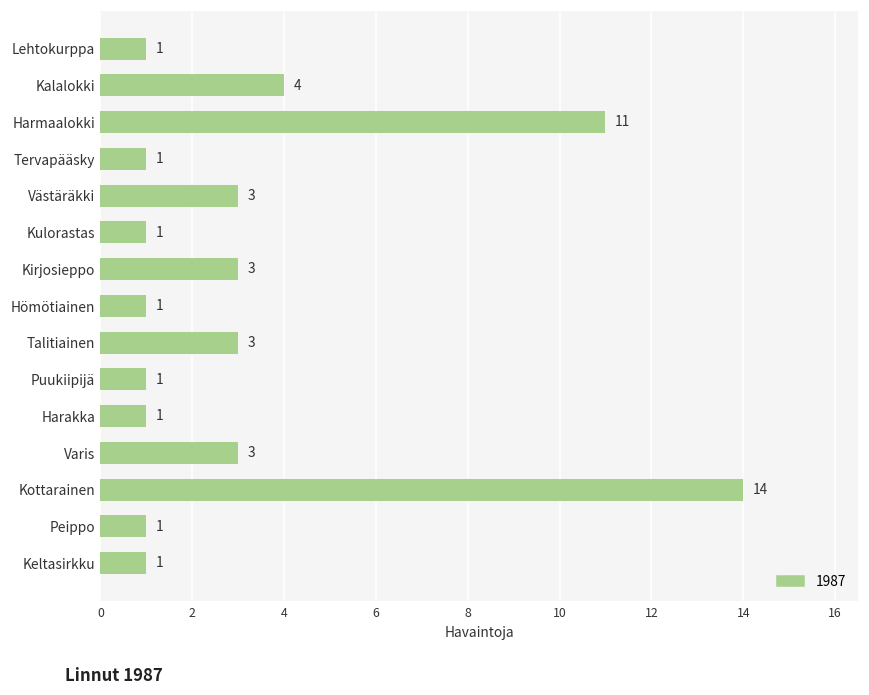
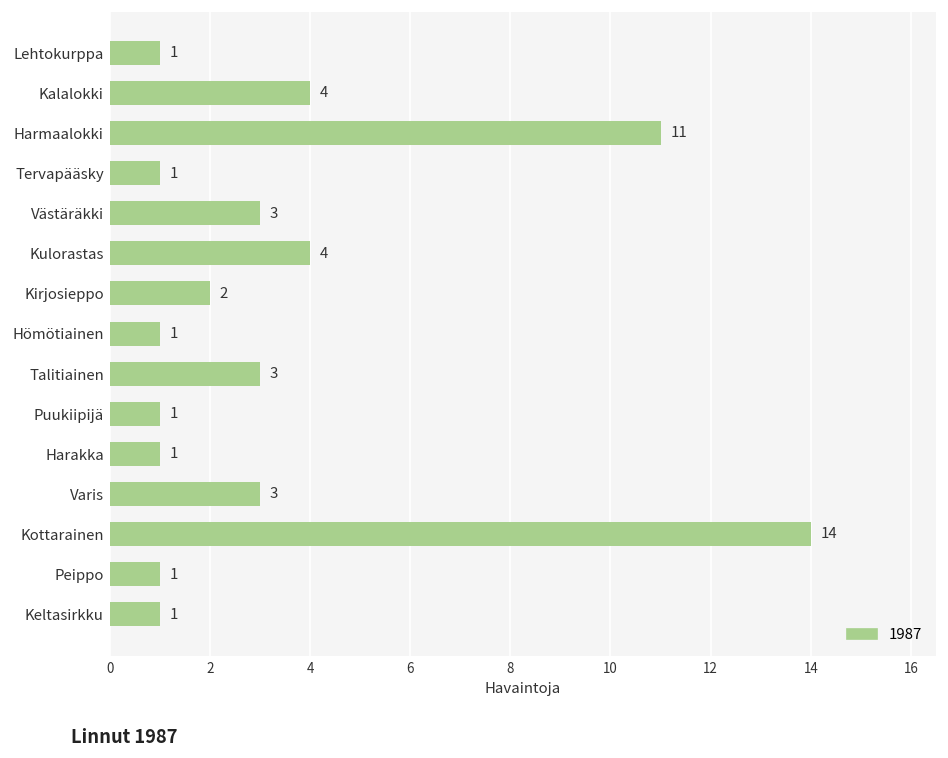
Kulorastas: 1 -> 4
Kirjosieppo: 3 -> 2
